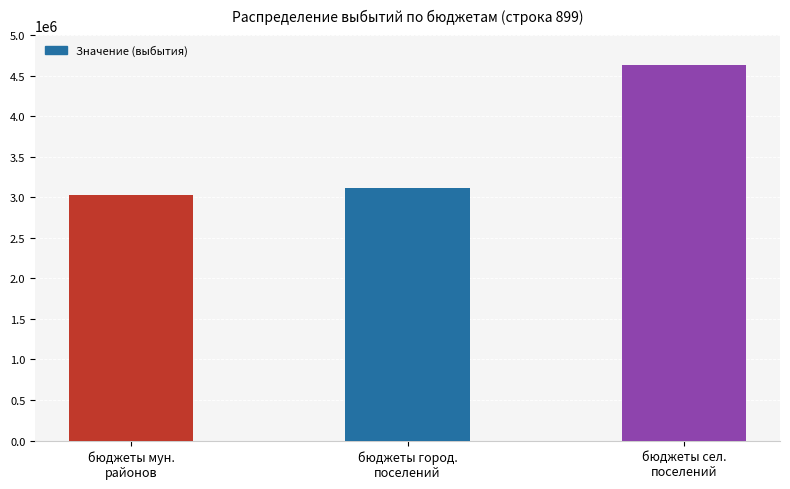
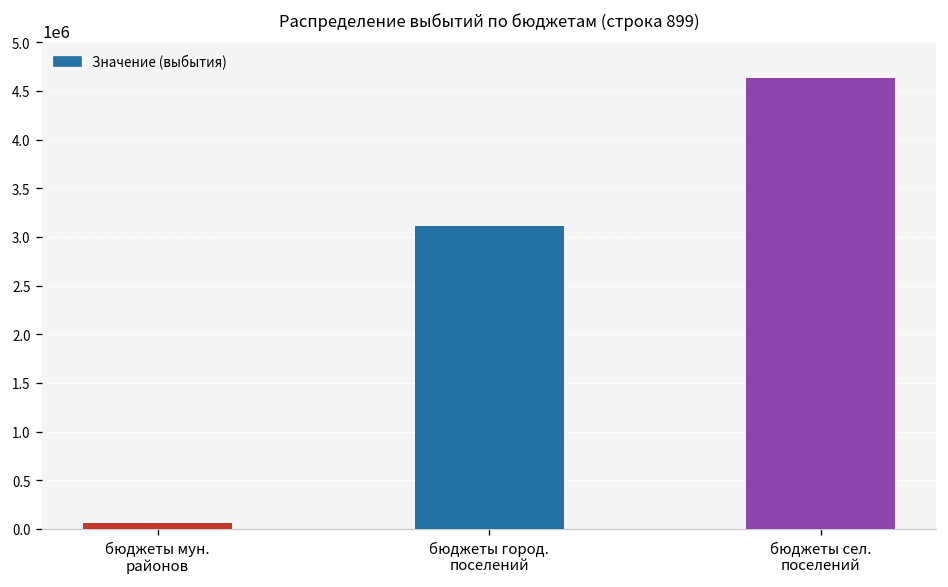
бюджеты мун. районов: 3000000 -> 100000
